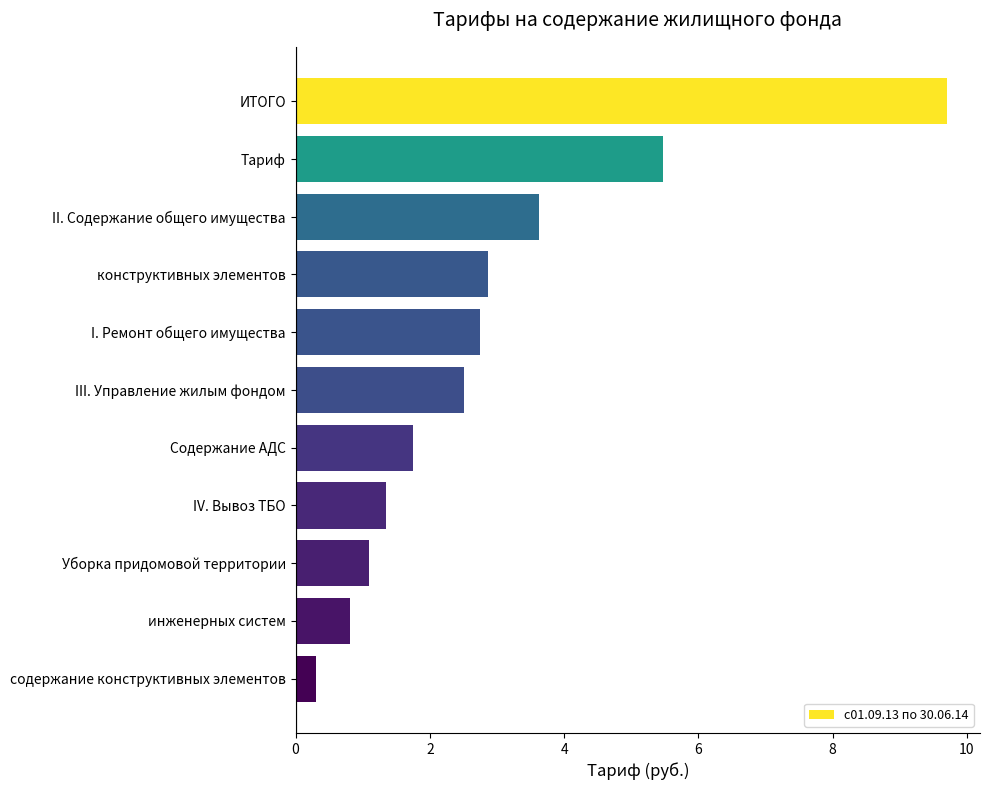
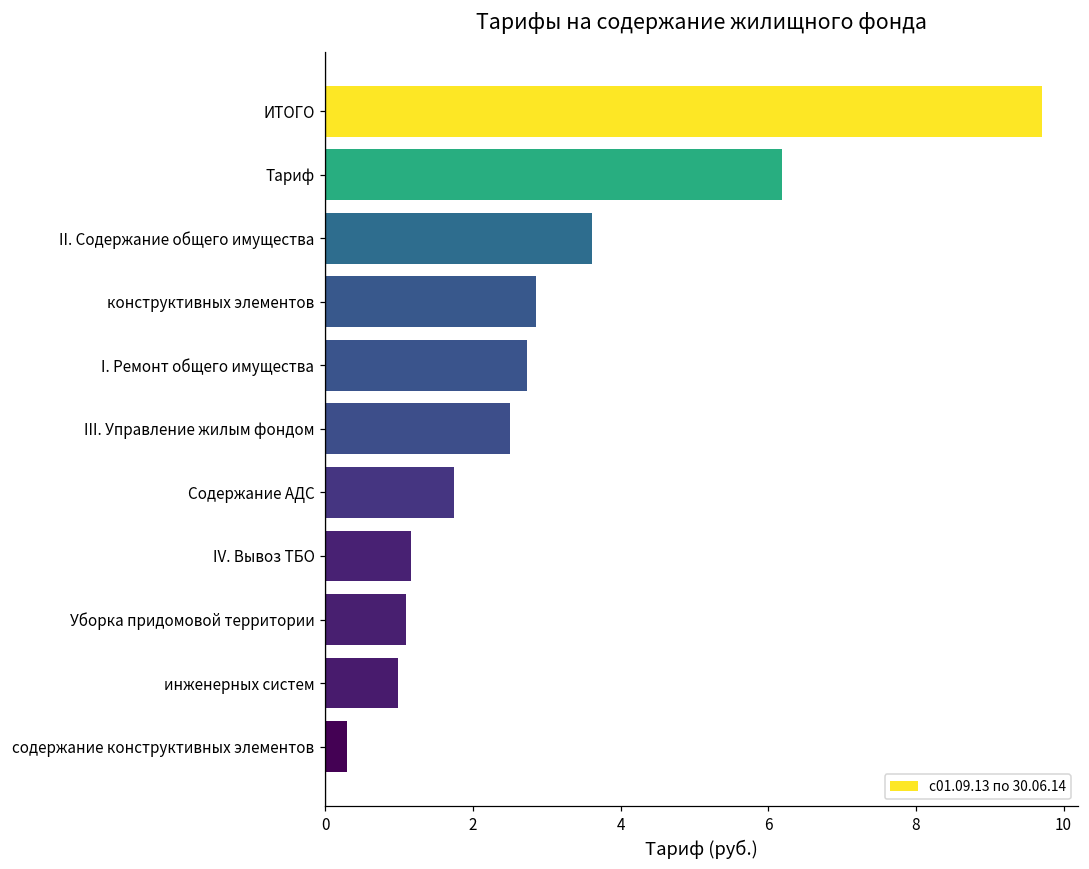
Тариф: 5.5 -> 6.2
IV. Вывоз ТБО: 1.4 -> 1.2
инженерных систем: 0.8 -> 1.0
